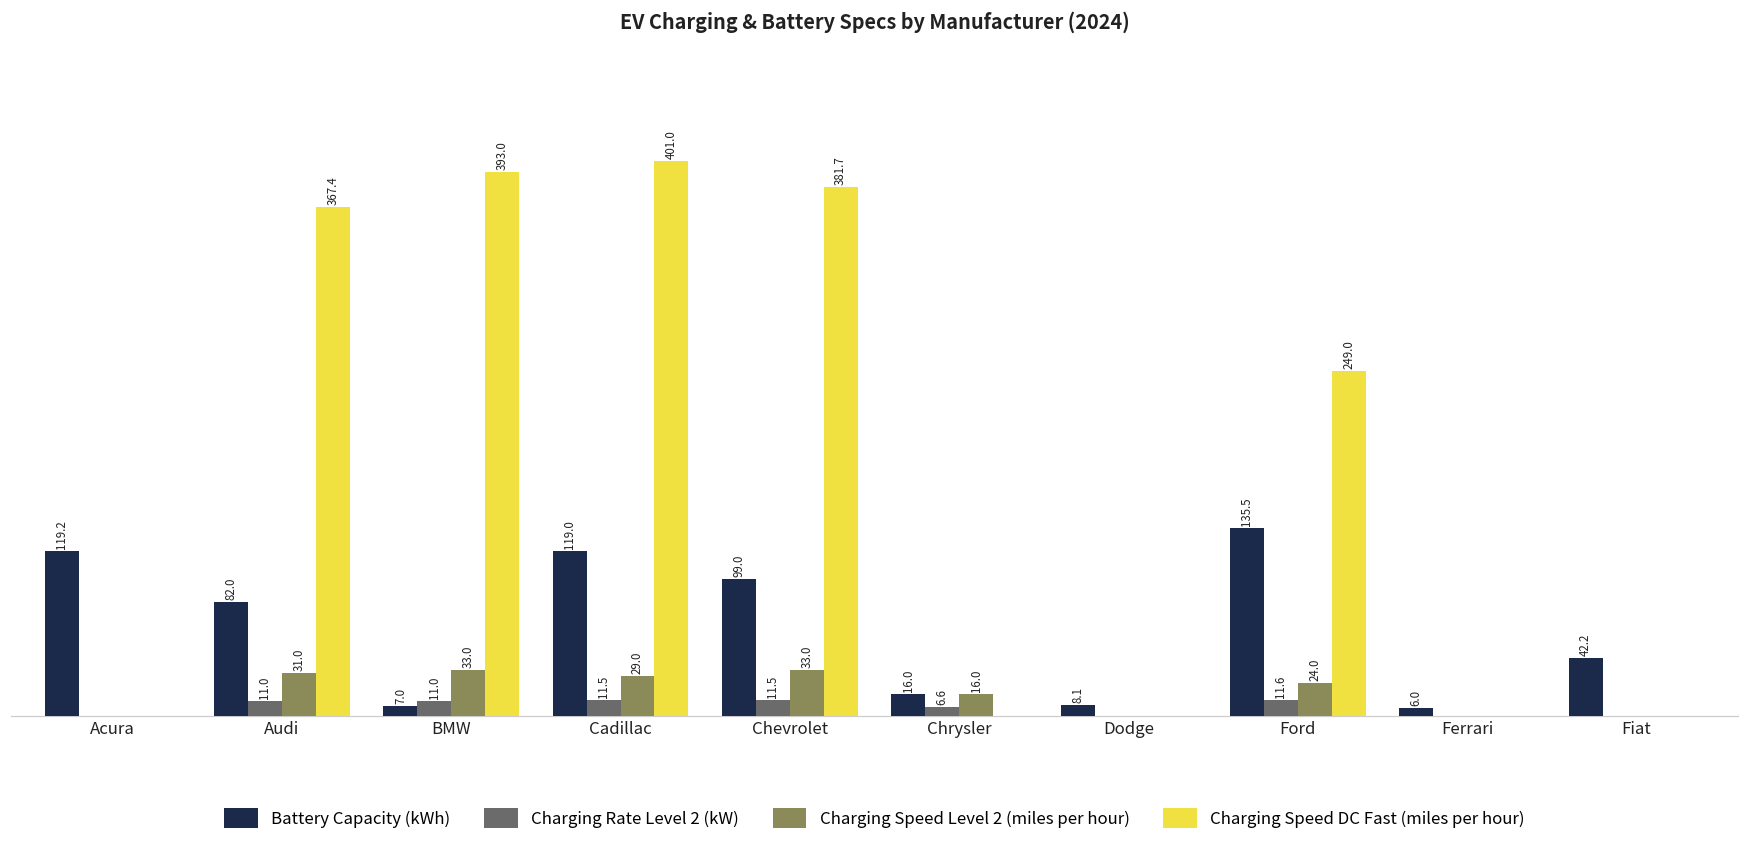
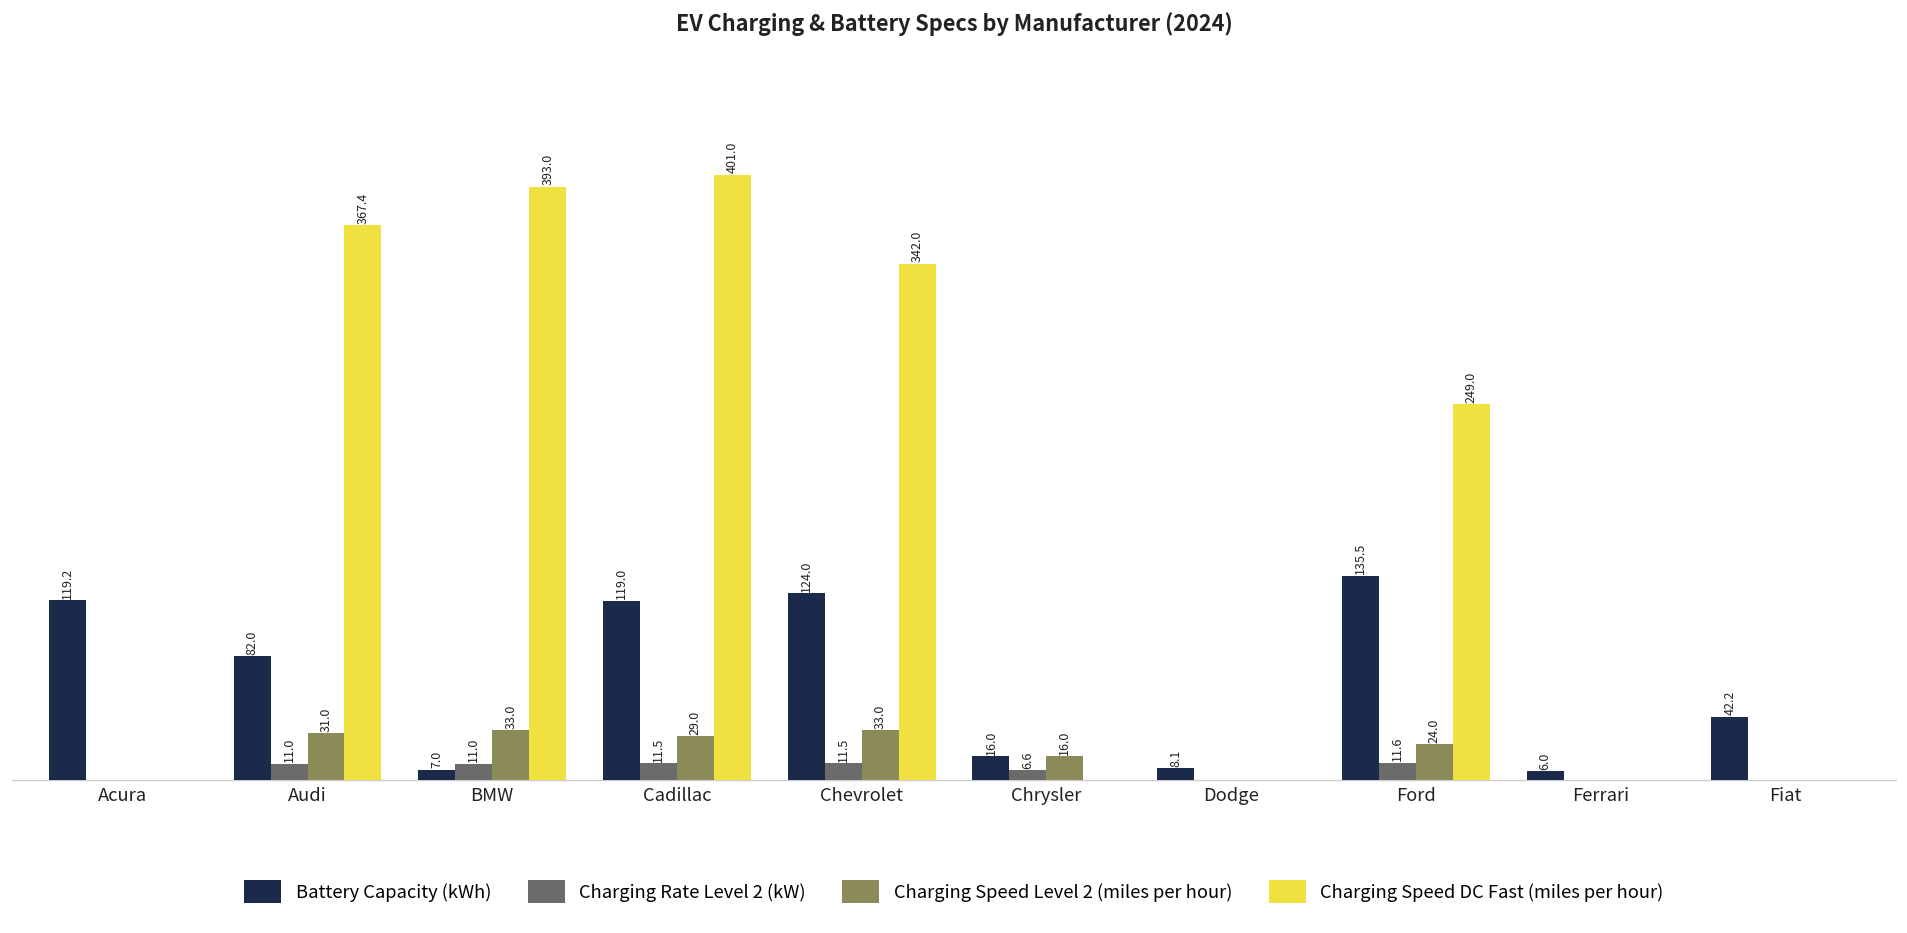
Battery Capacity (kWh), Chevrolet: 99.0 -> 124.0
Charging Speed DC Fast (miles per hour), Chevrolet: 381.7 -> 342.0
